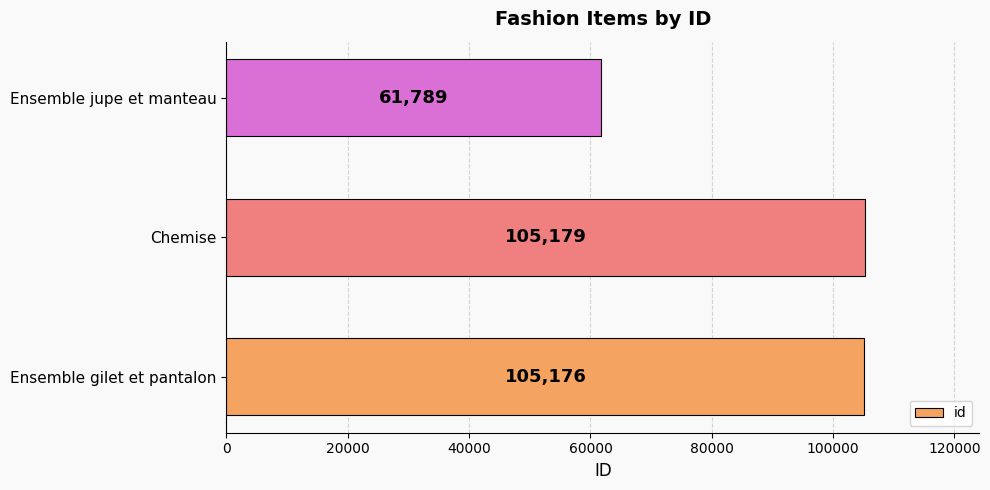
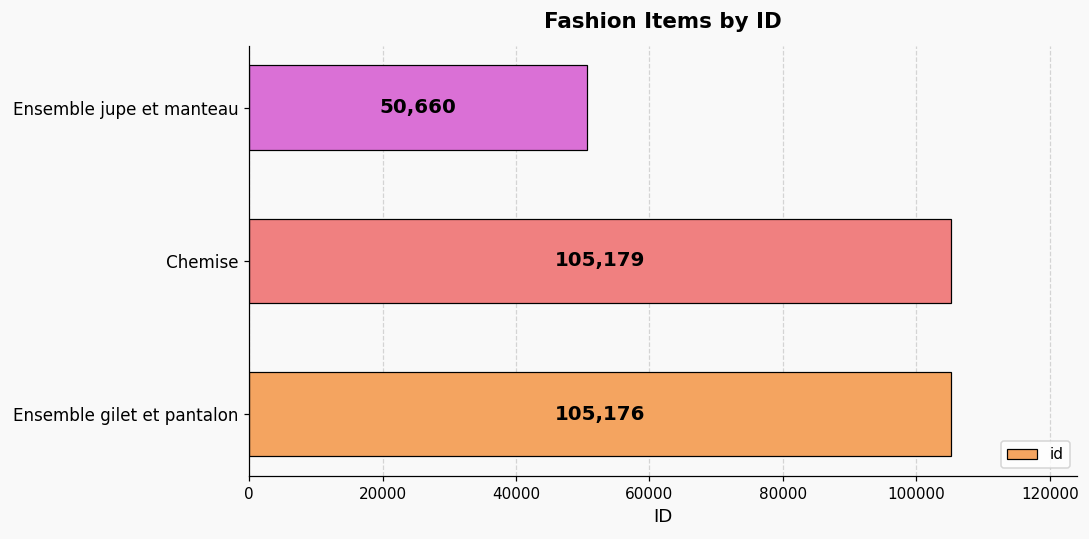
Ensemble jupe et manteau: 61,789 -> 50,660
